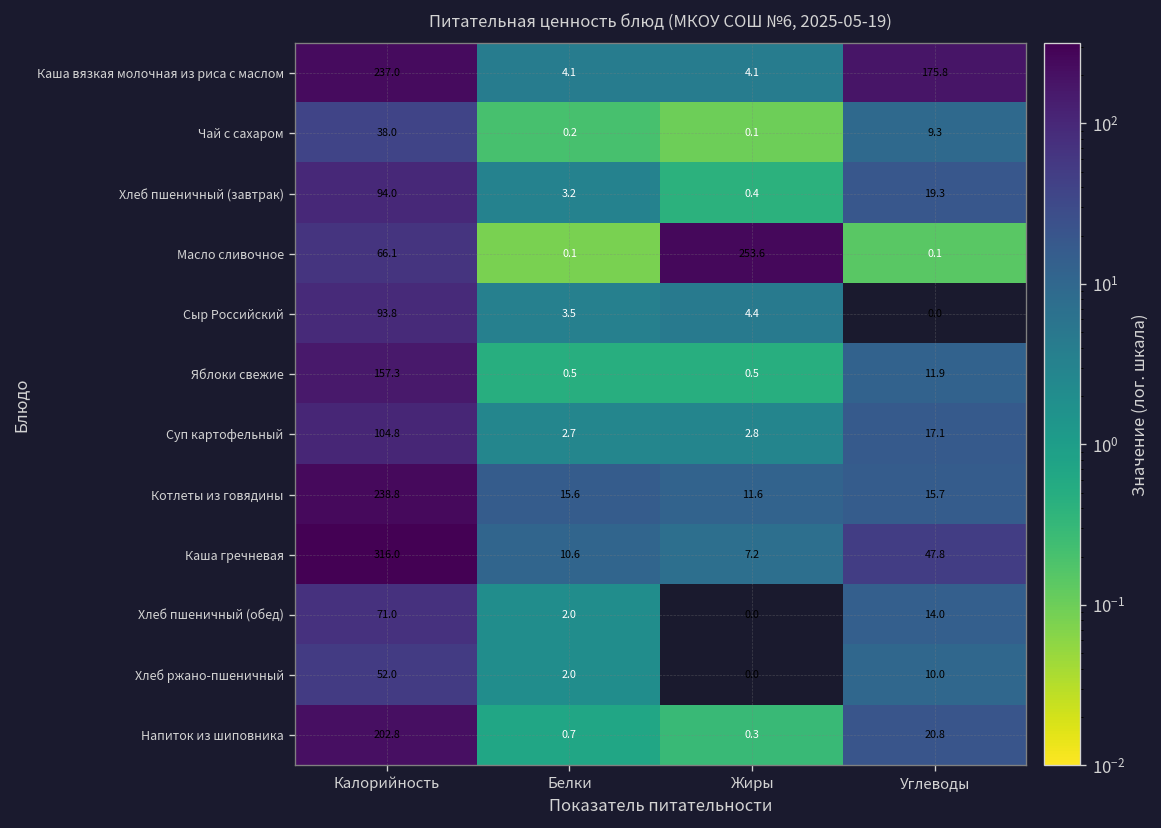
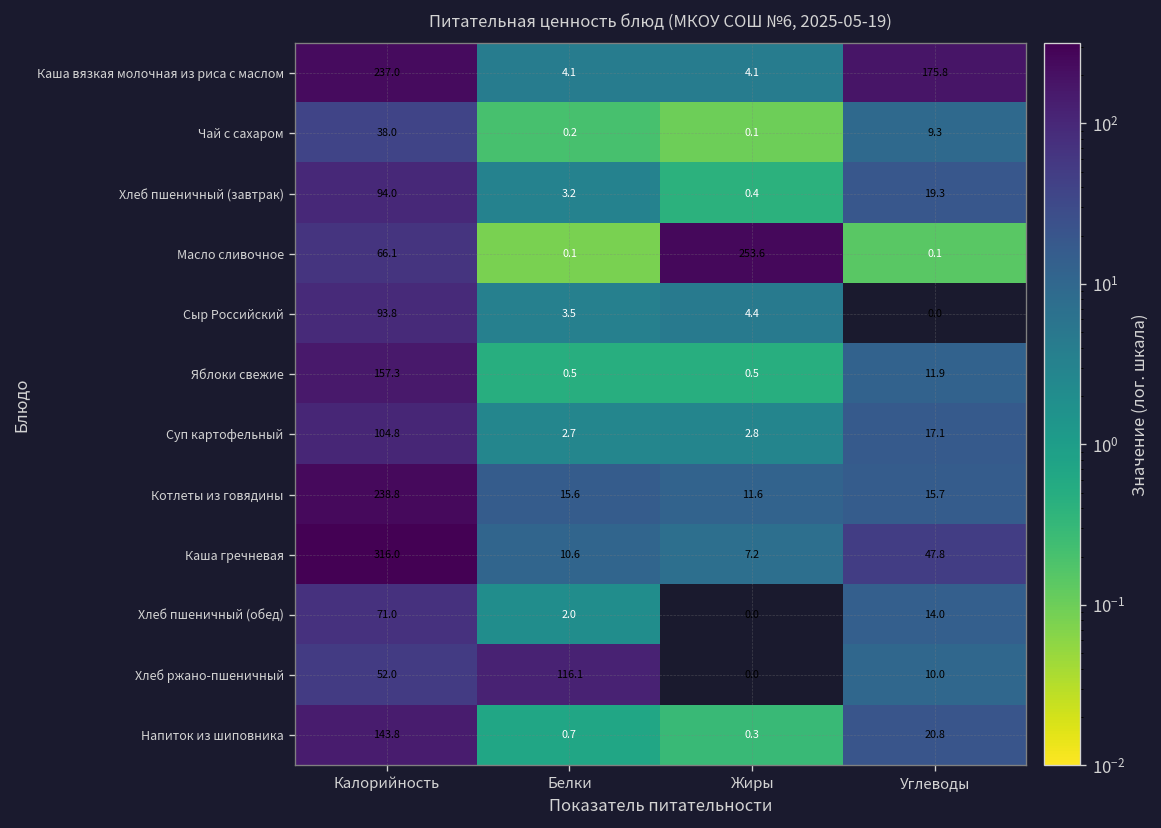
Хлеб ржано-пшеничный, Белки: 2.0 -> 116.1
Напиток из шиповника, Калорийность: 202.8 -> 143.8
